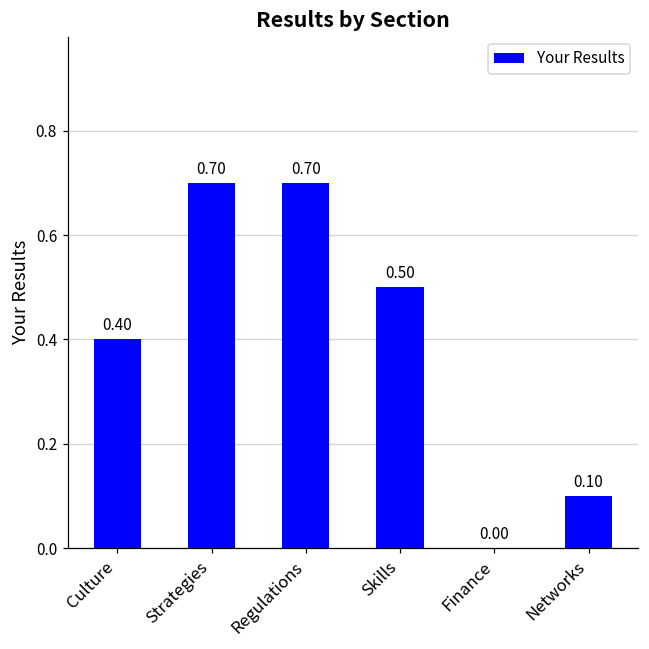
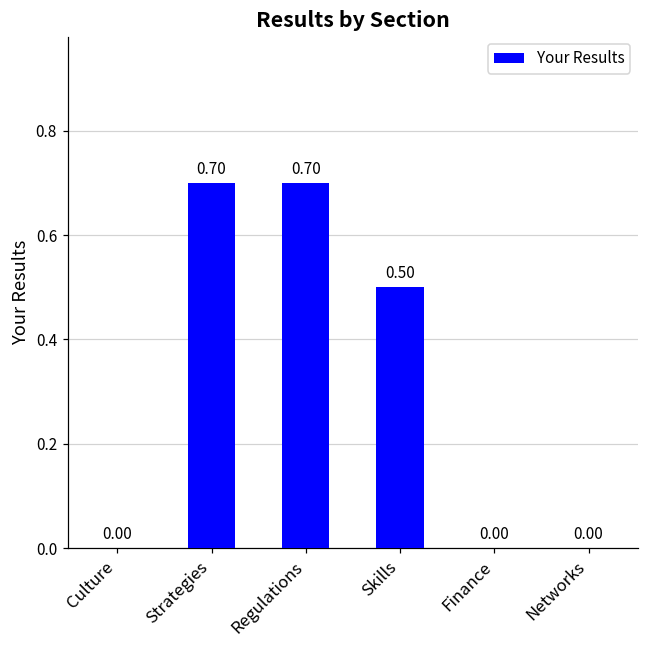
Culture: 0.40 -> 0.00
Networks: 0.10 -> 0.00
